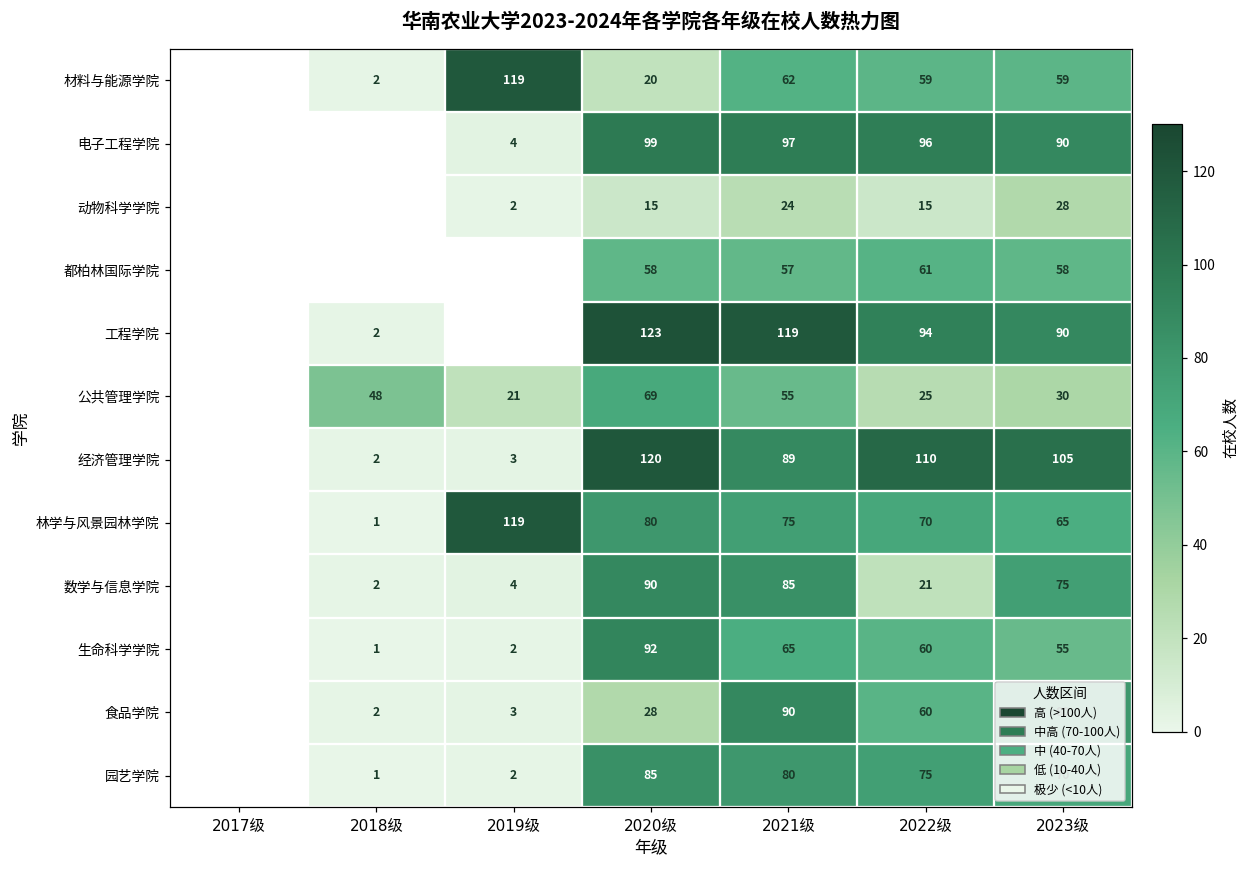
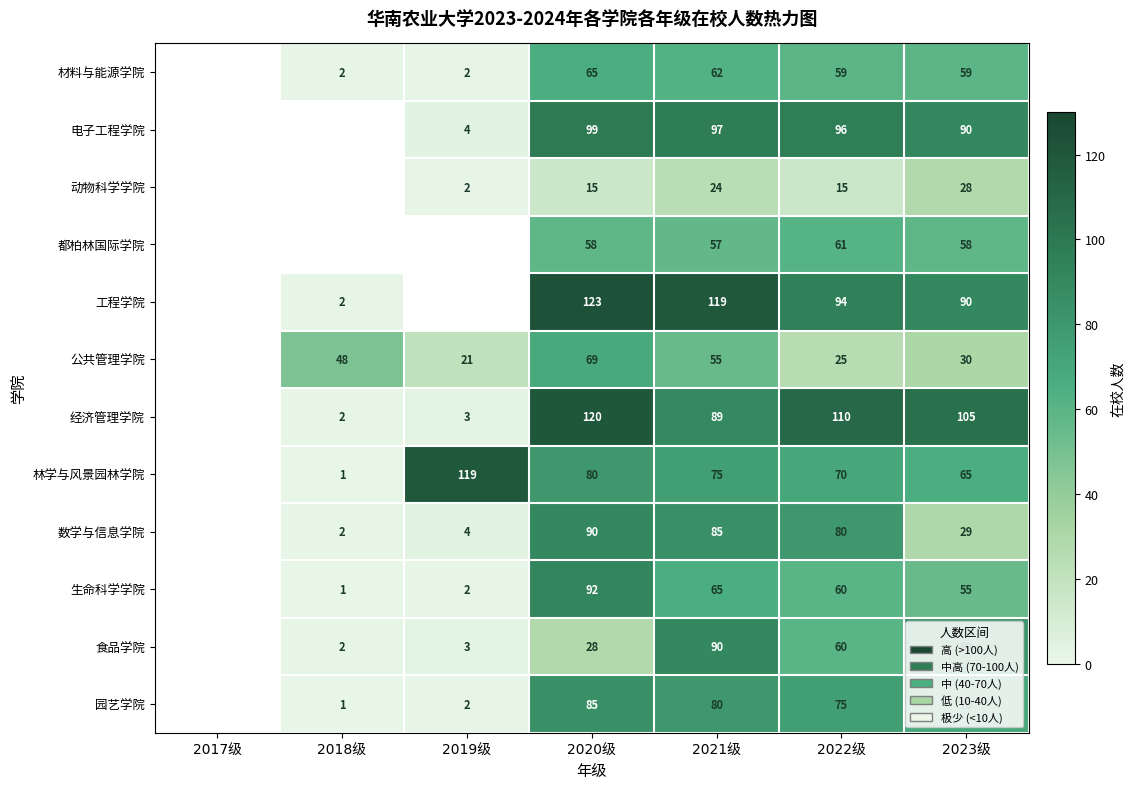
材料与能源学院, 2019级: 119 -> 2
材料与能源学院, 2020级: 20 -> 65
数学与信息学院, 2022级: 21 -> 80
数学与信息学院, 2023级: 75 -> 29
